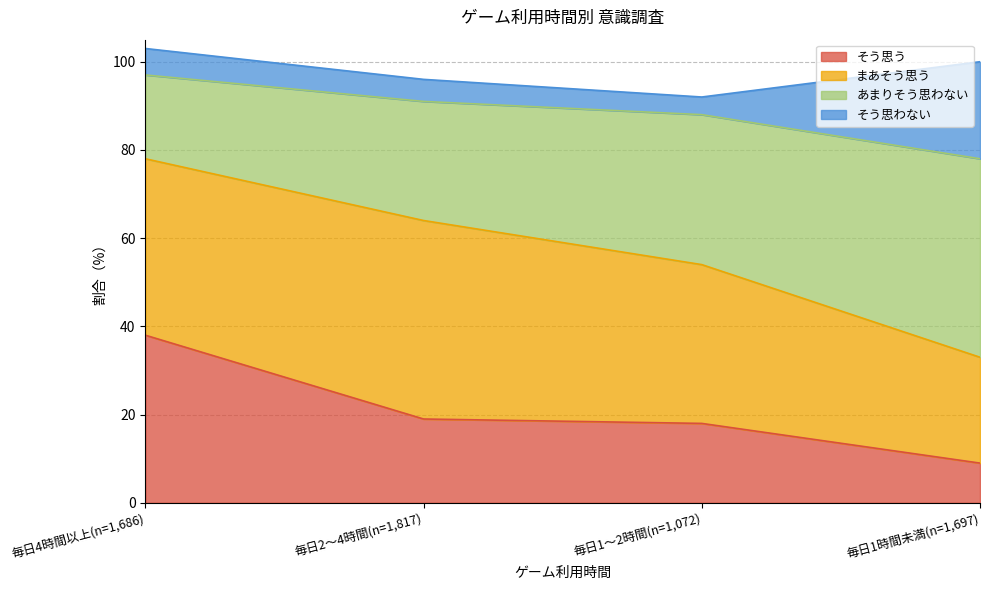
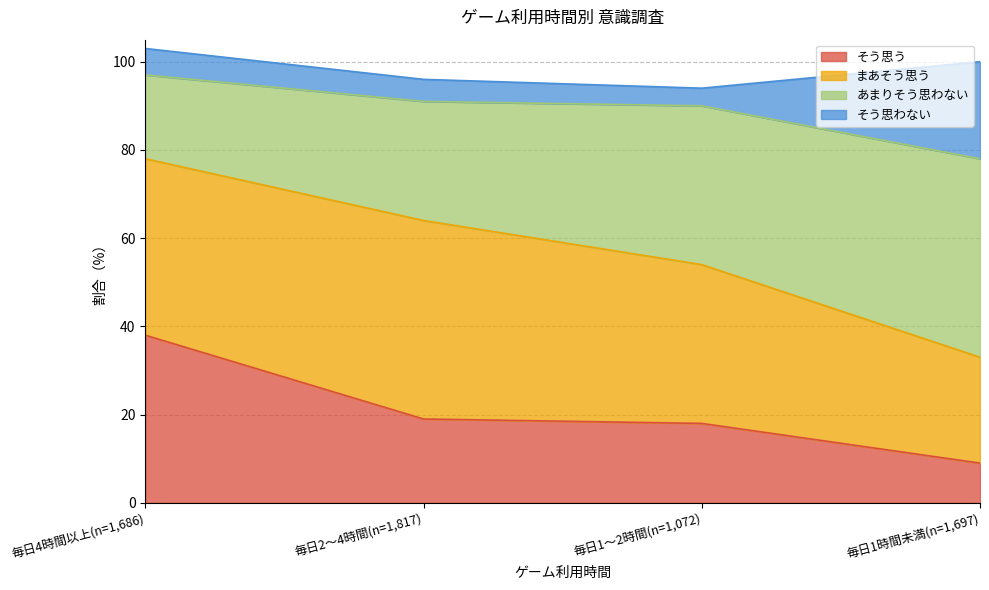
あまりそう思わない, 毎日1～2時間(n=1,072): 34 -> 36
